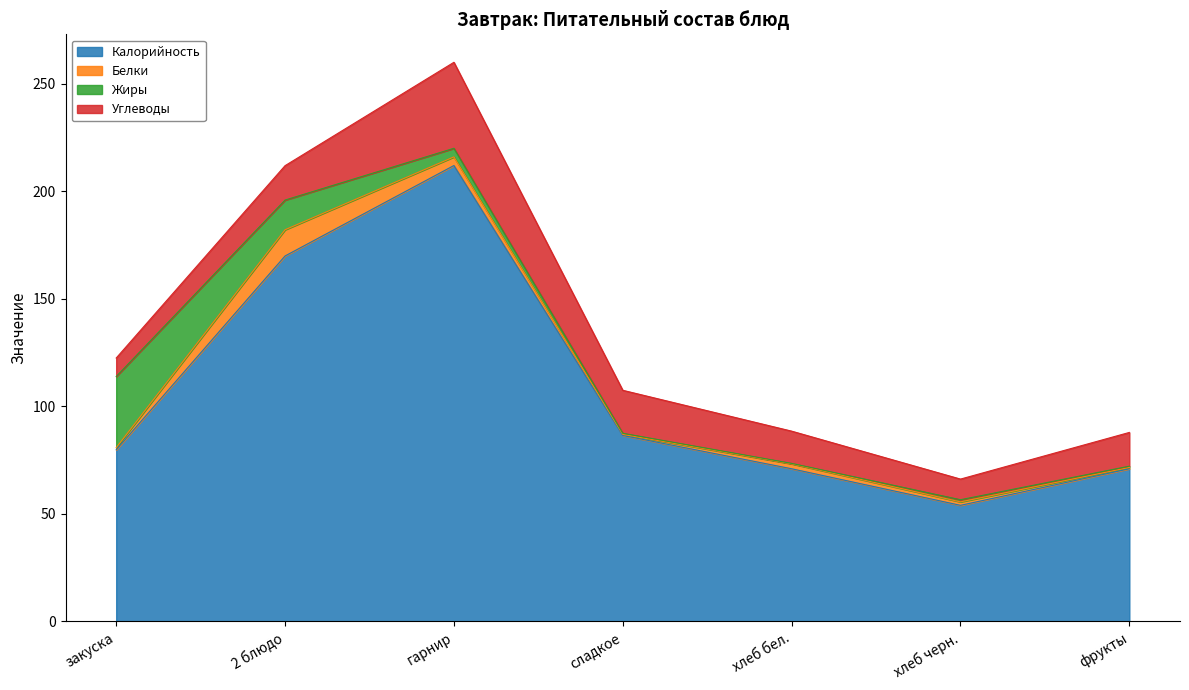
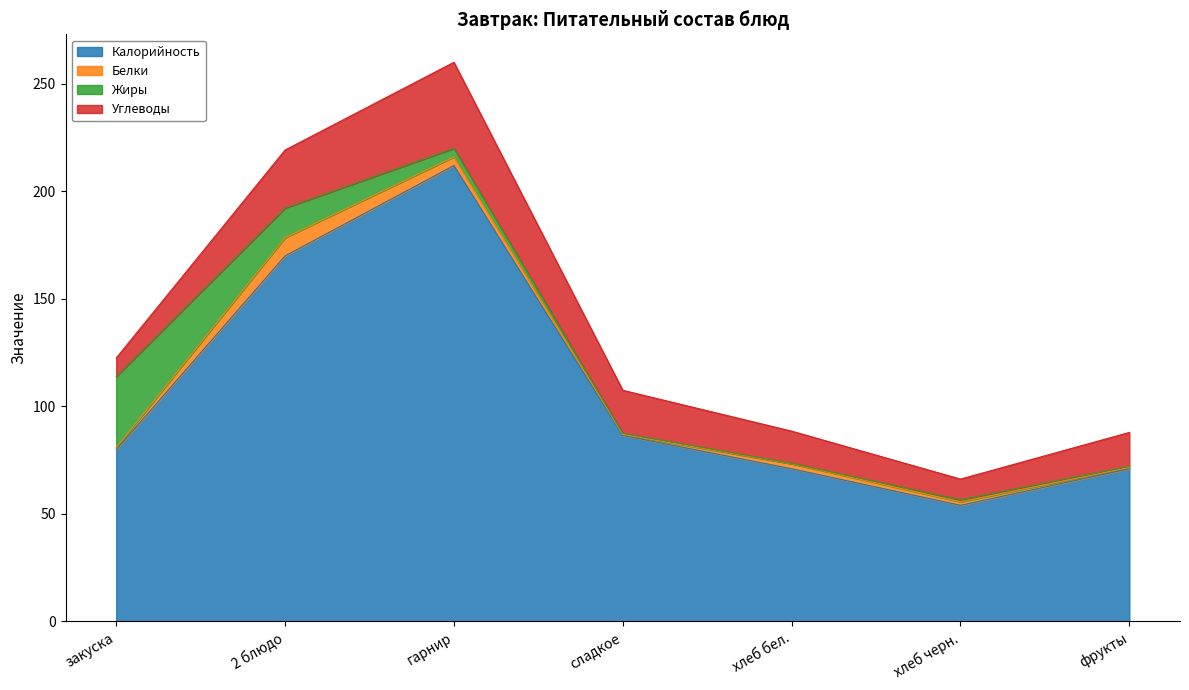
Белки, 2 блюдо: 12 -> 8
Углеводы, 2 блюдо: 16 -> 27
